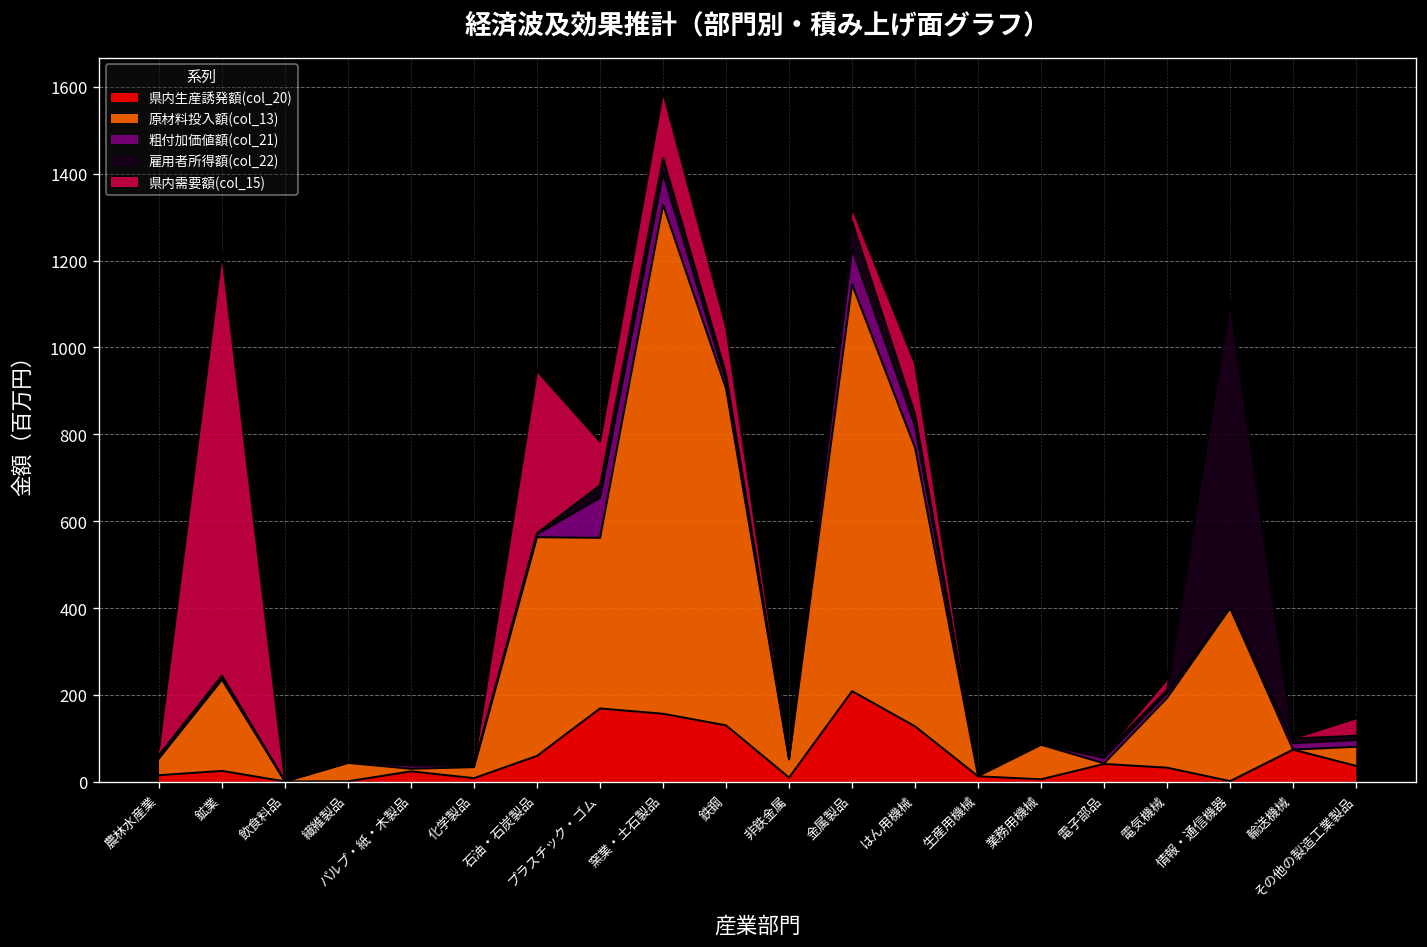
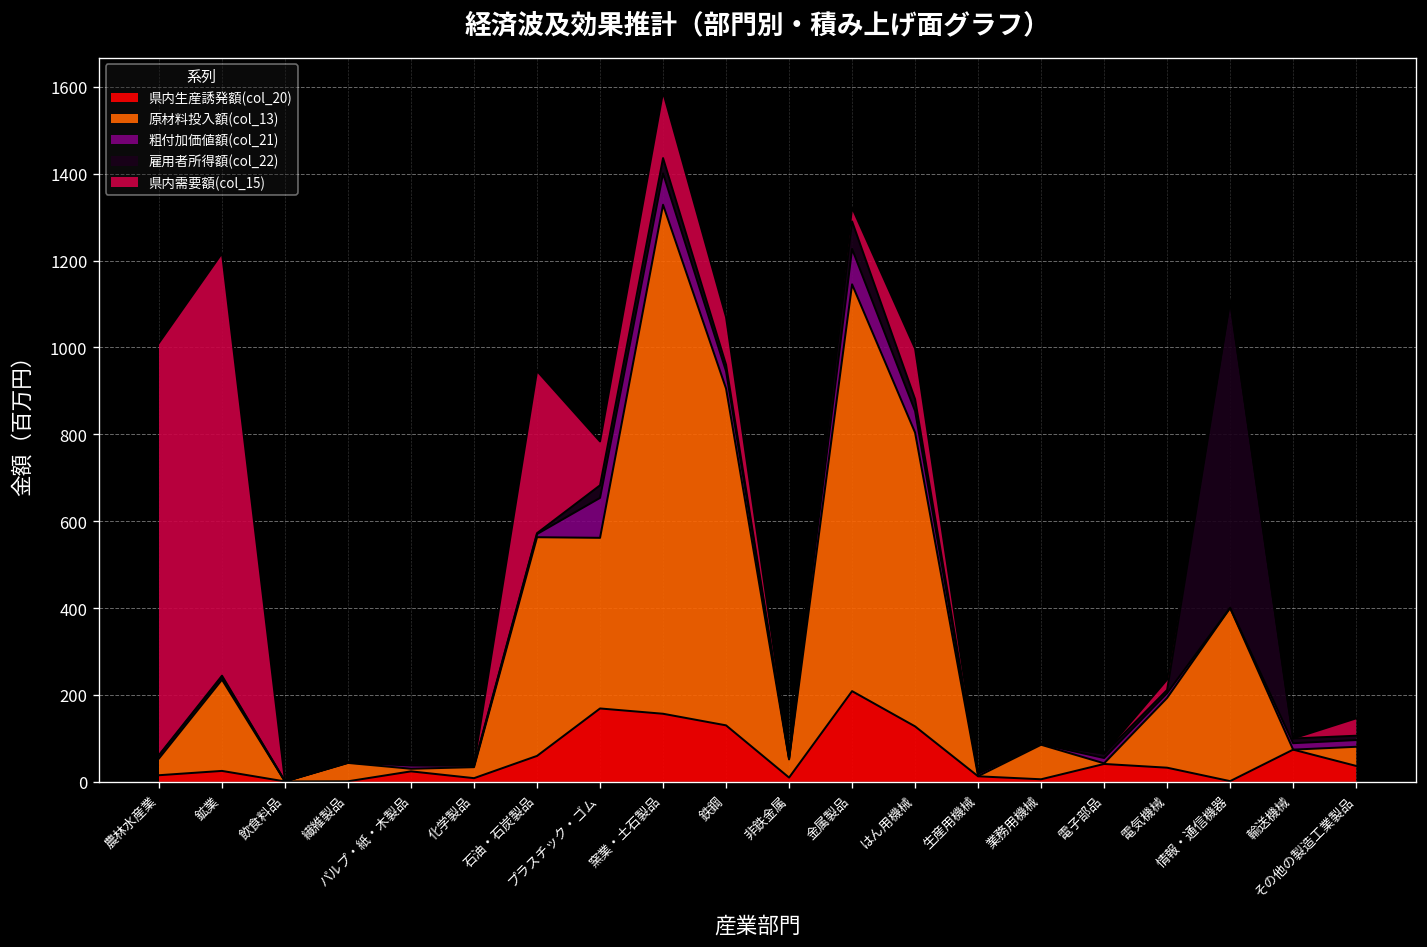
県内需要額(col_15), 農林水産業: 10 -> 950
粗付加価値額(col_21), 鉄鋼: 20 -> 40
原材料投入額(col_13), はん用機械: 640 -> 680
